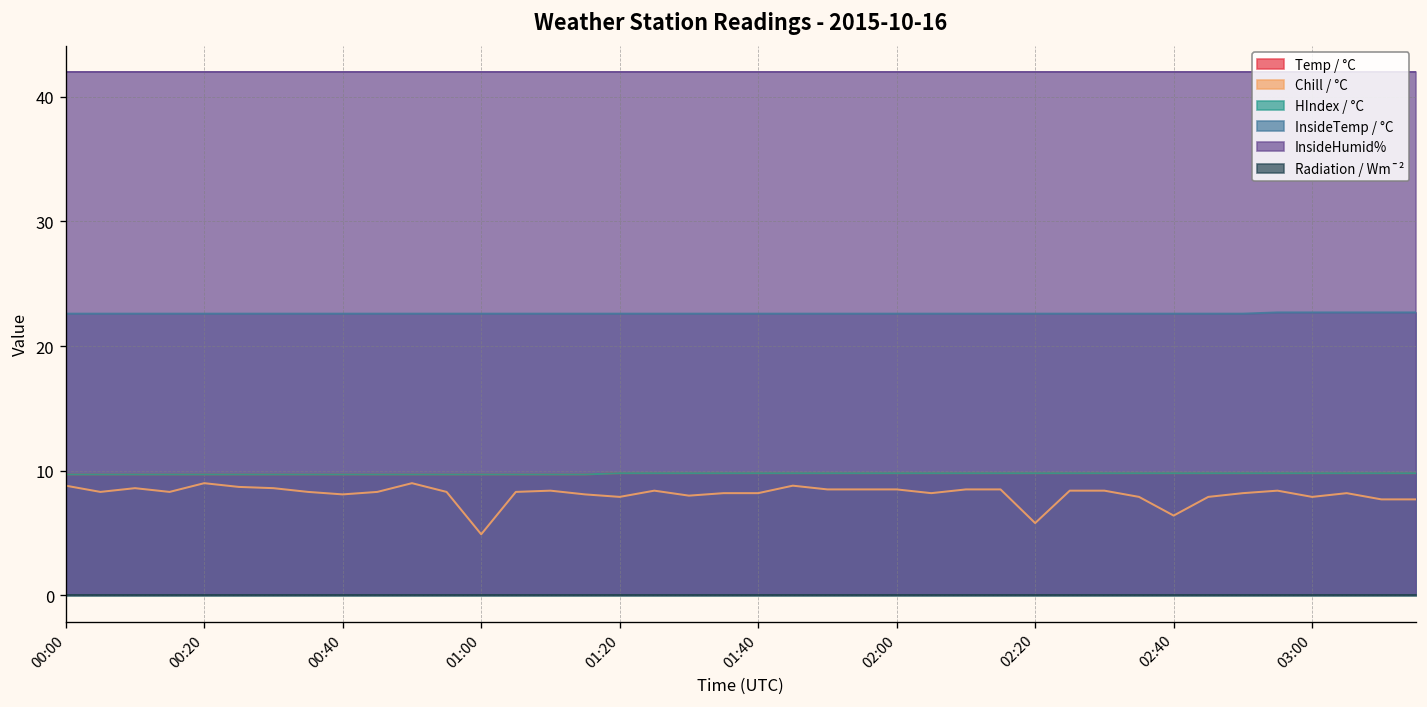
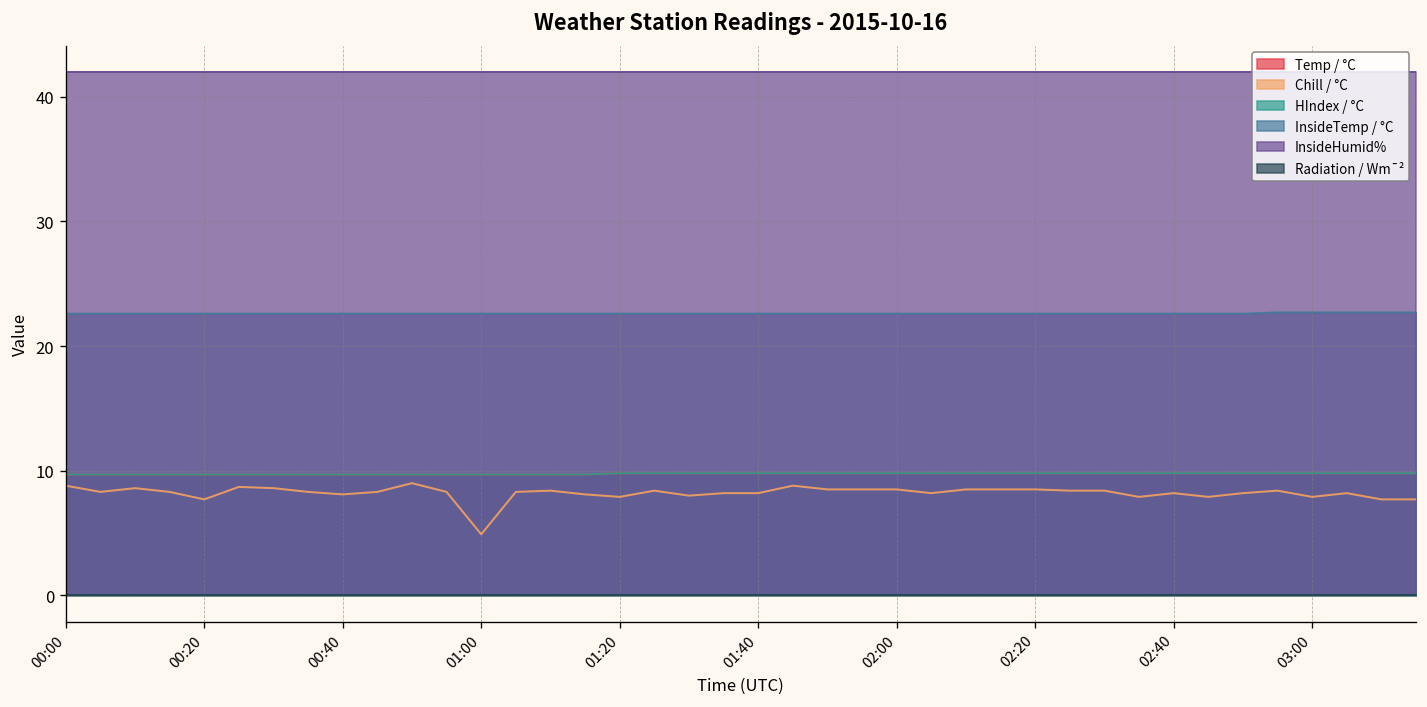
Chill / °C, 00:20: 9.0 -> 7.7
Chill / °C, 02:20: 5.8 -> 8.5
Chill / °C, 02:40: 6.4 -> 8.2
